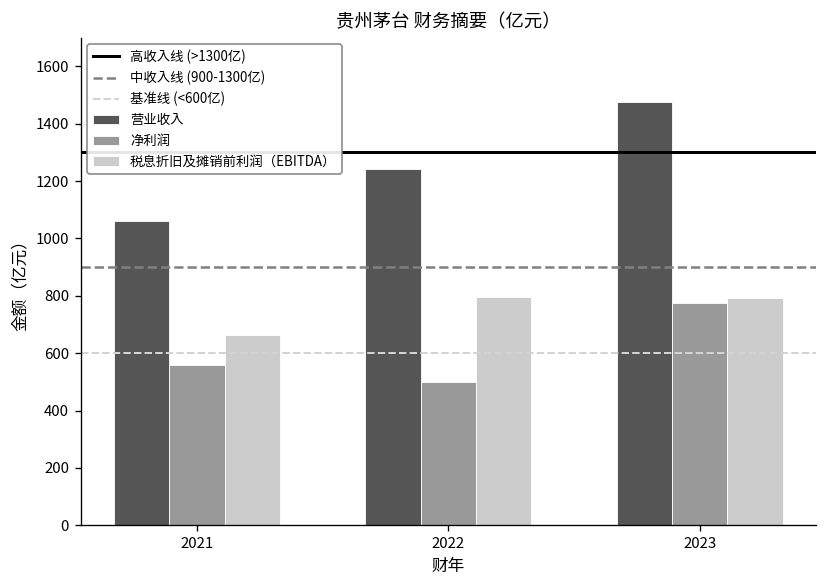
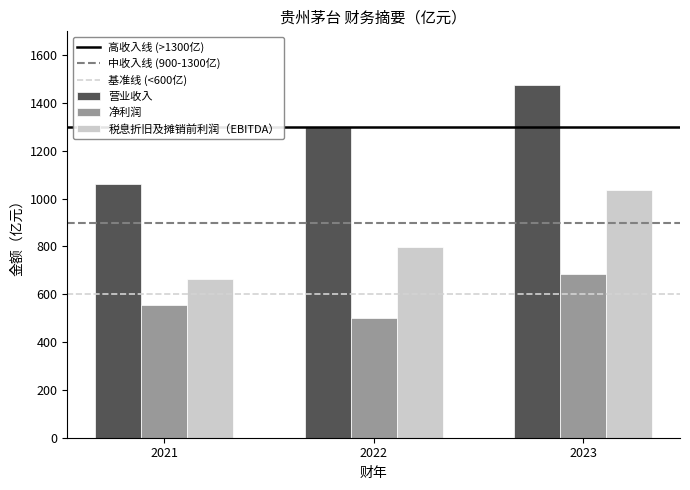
营业收入, 2022: 1240 -> 1300
净利润, 2023: 780 -> 690
税息折旧及摊销前利润（EBITDA）, 2023: 790 -> 1040
